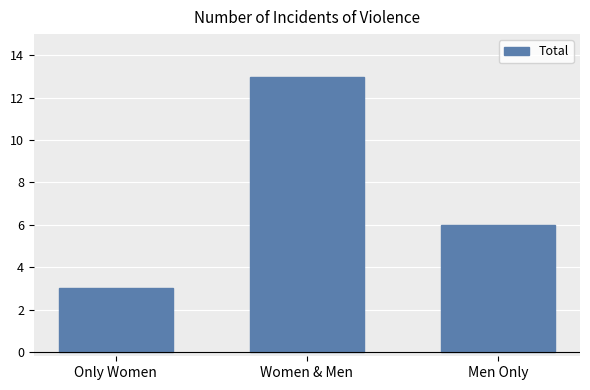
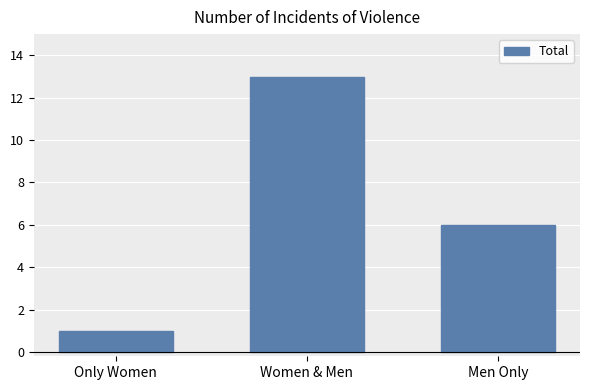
Only Women: 3 -> 1
